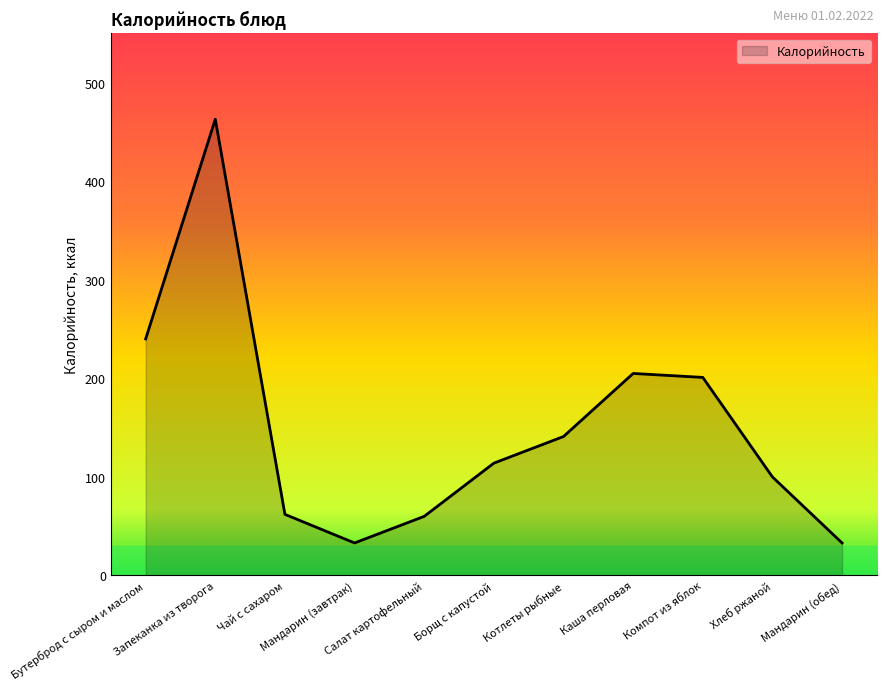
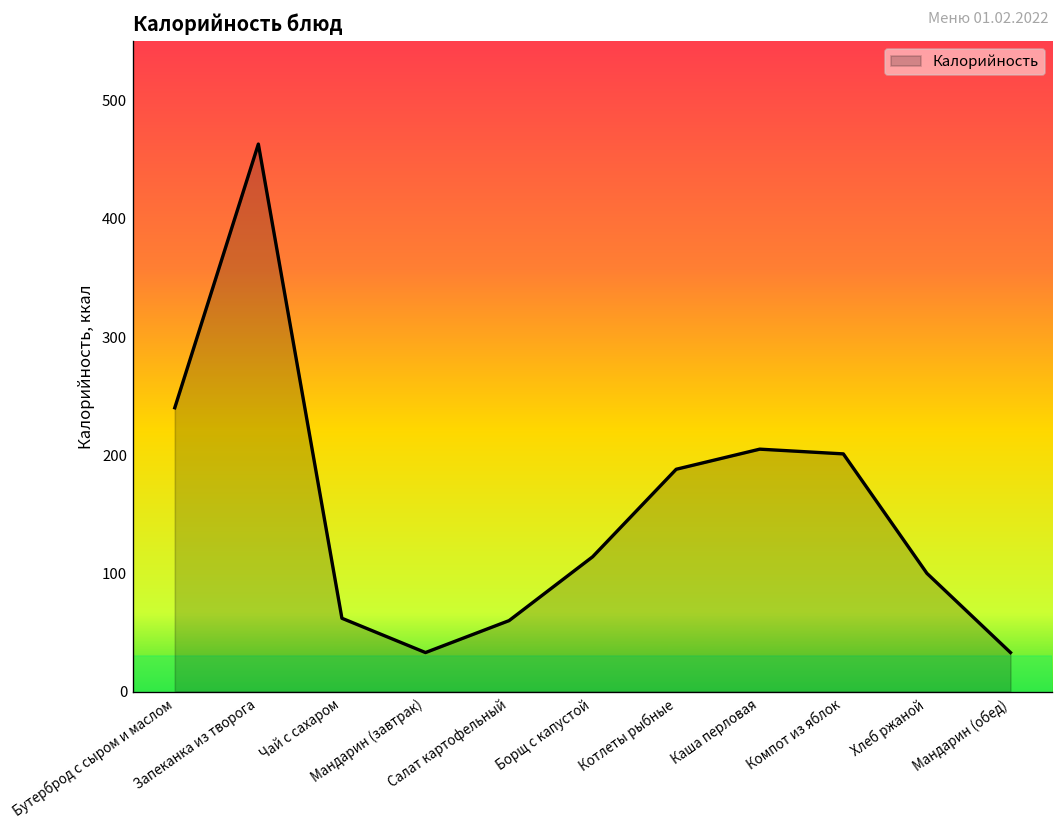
Котлеты рыбные: 140 -> 190
